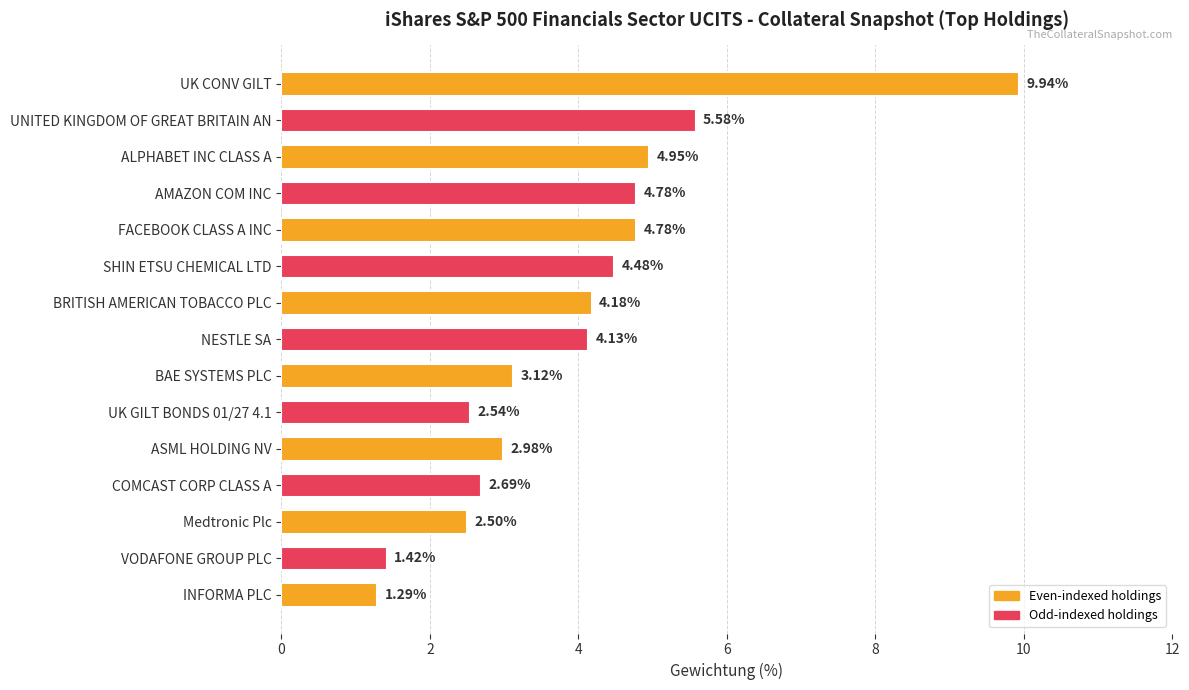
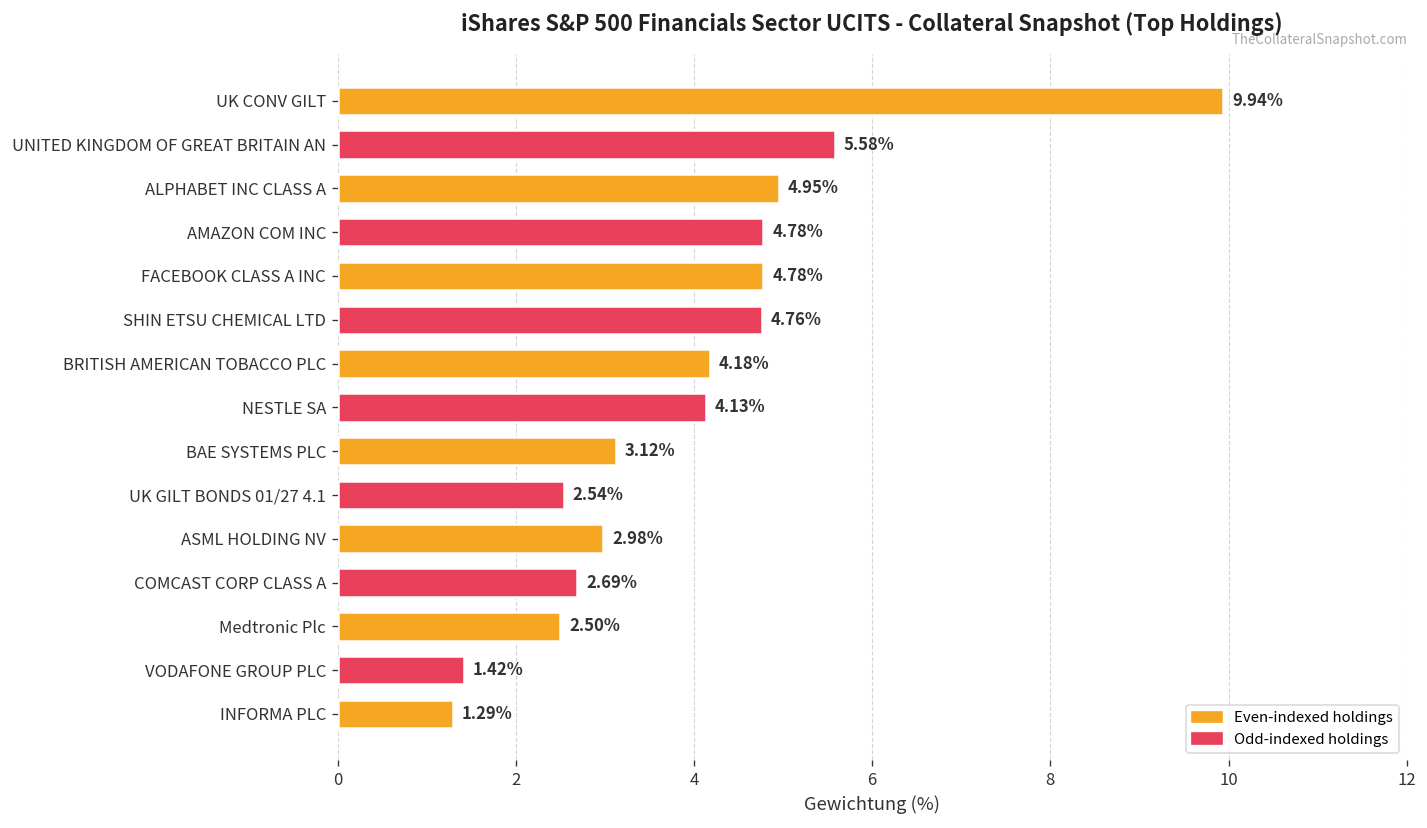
SHIN ETSU CHEMICAL LTD: 4.48% -> 4.76%
